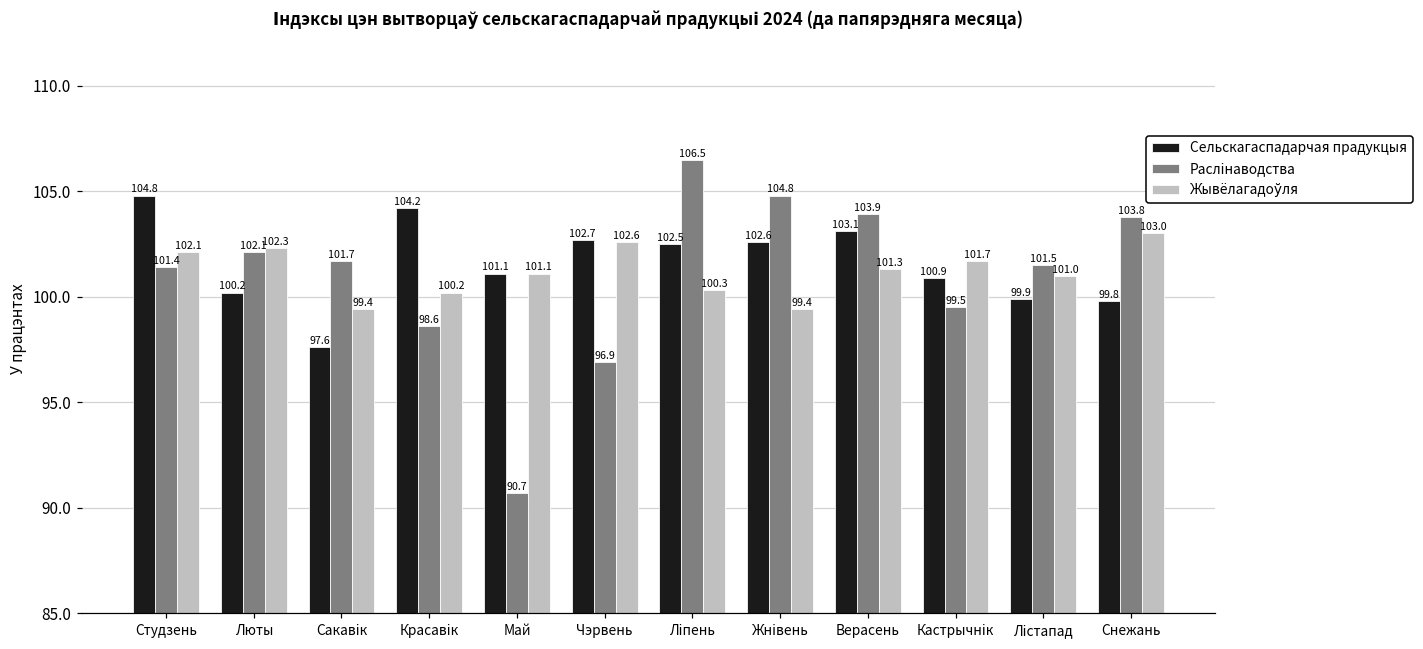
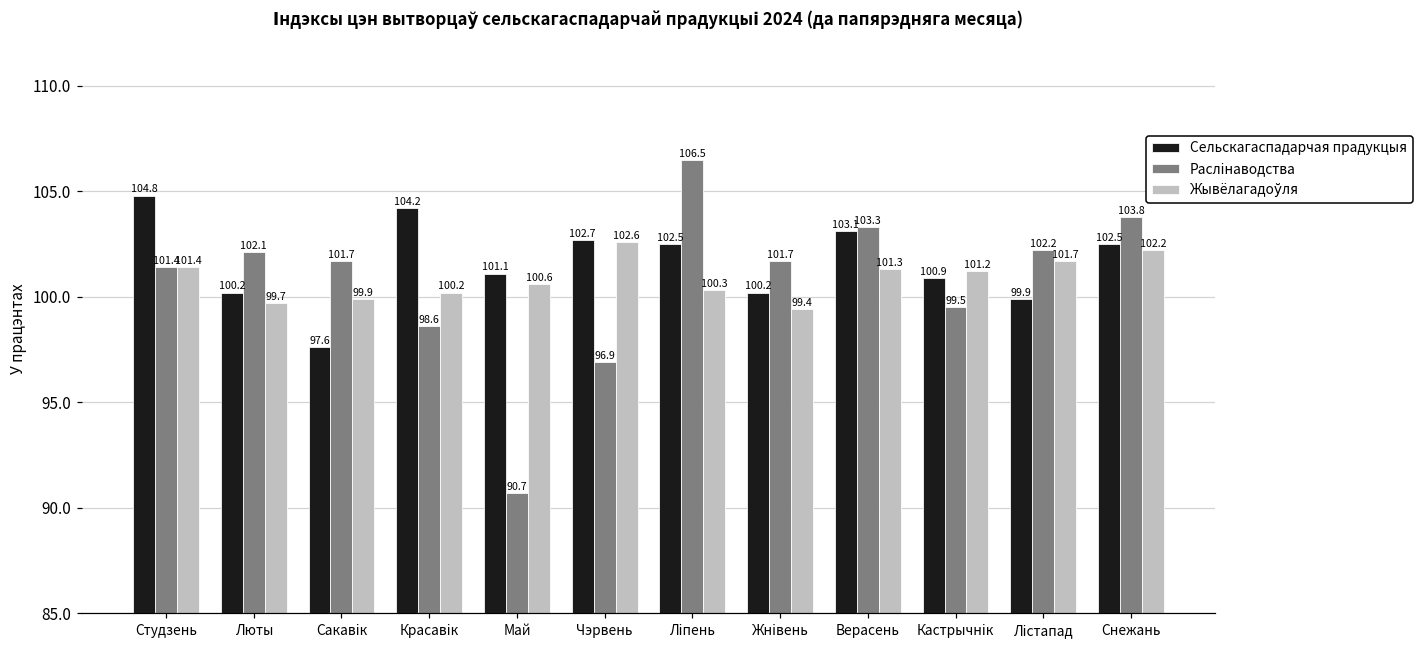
Жывёлагадоўля, Студзень: 102.1 -> 101.4
Жывёлагадоўля, Люты: 102.3 -> 99.7
Жывёлагадоўля, Сакавік: 99.4 -> 99.9
Жывёлагадоўля, Май: 101.1 -> 100.6
Сельскагаспадарчая прадукцыя, Жнівень: 102.6 -> 100.2
Раслінаводства, Жнівень: 104.8 -> 101.7
Раслінаводства, Верасень: 103.9 -> 103.3
Жывёлагадоўля, Кастрычнік: 101.7 -> 101.2
Раслінаводства, Лістапад: 101.5 -> 102.2
Жывёлагадоўля, Лістапад: 101.0 -> 101.7
Сельскагаспадарчая прадукцыя, Снежань: 99.8 -> 102.5
Жывёлагадоўля, Снежань: 103.0 -> 102.2
